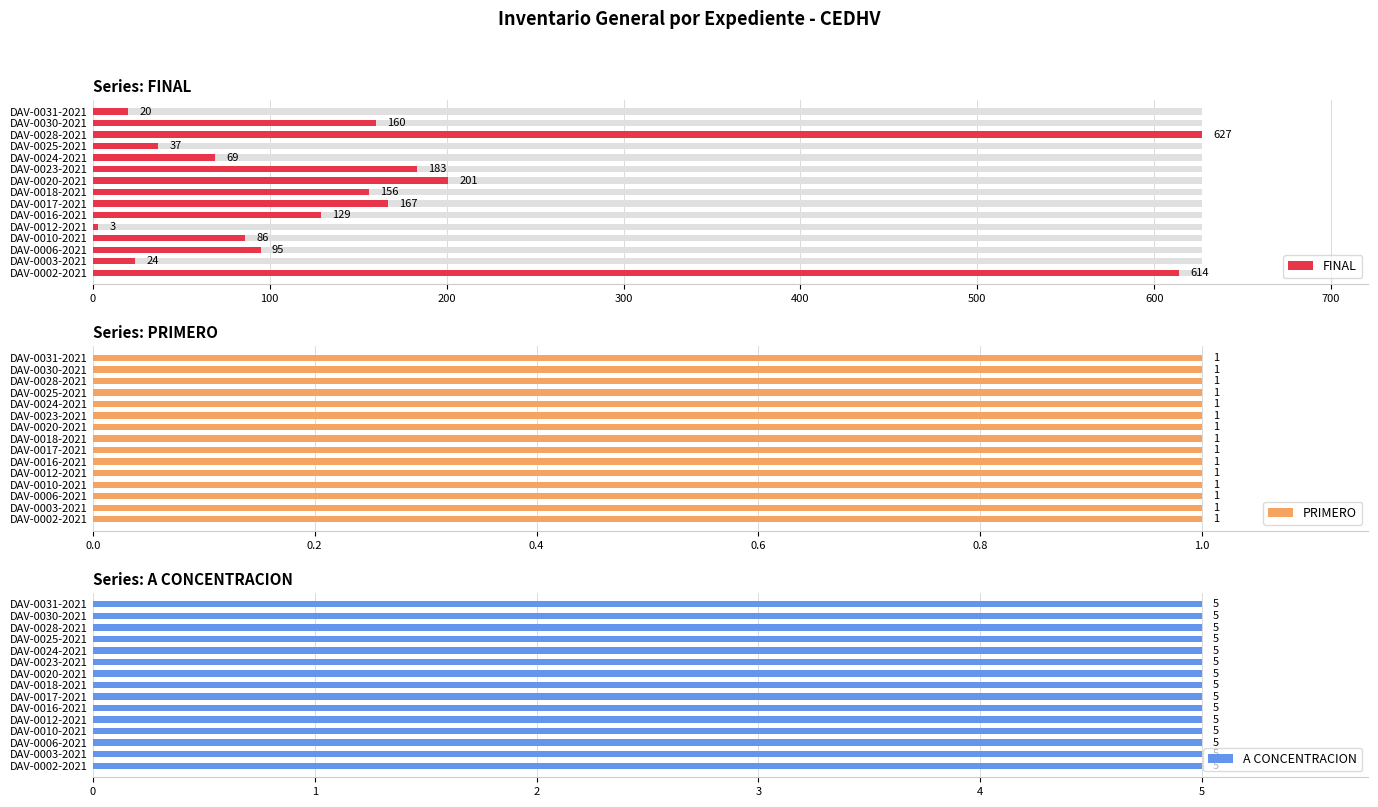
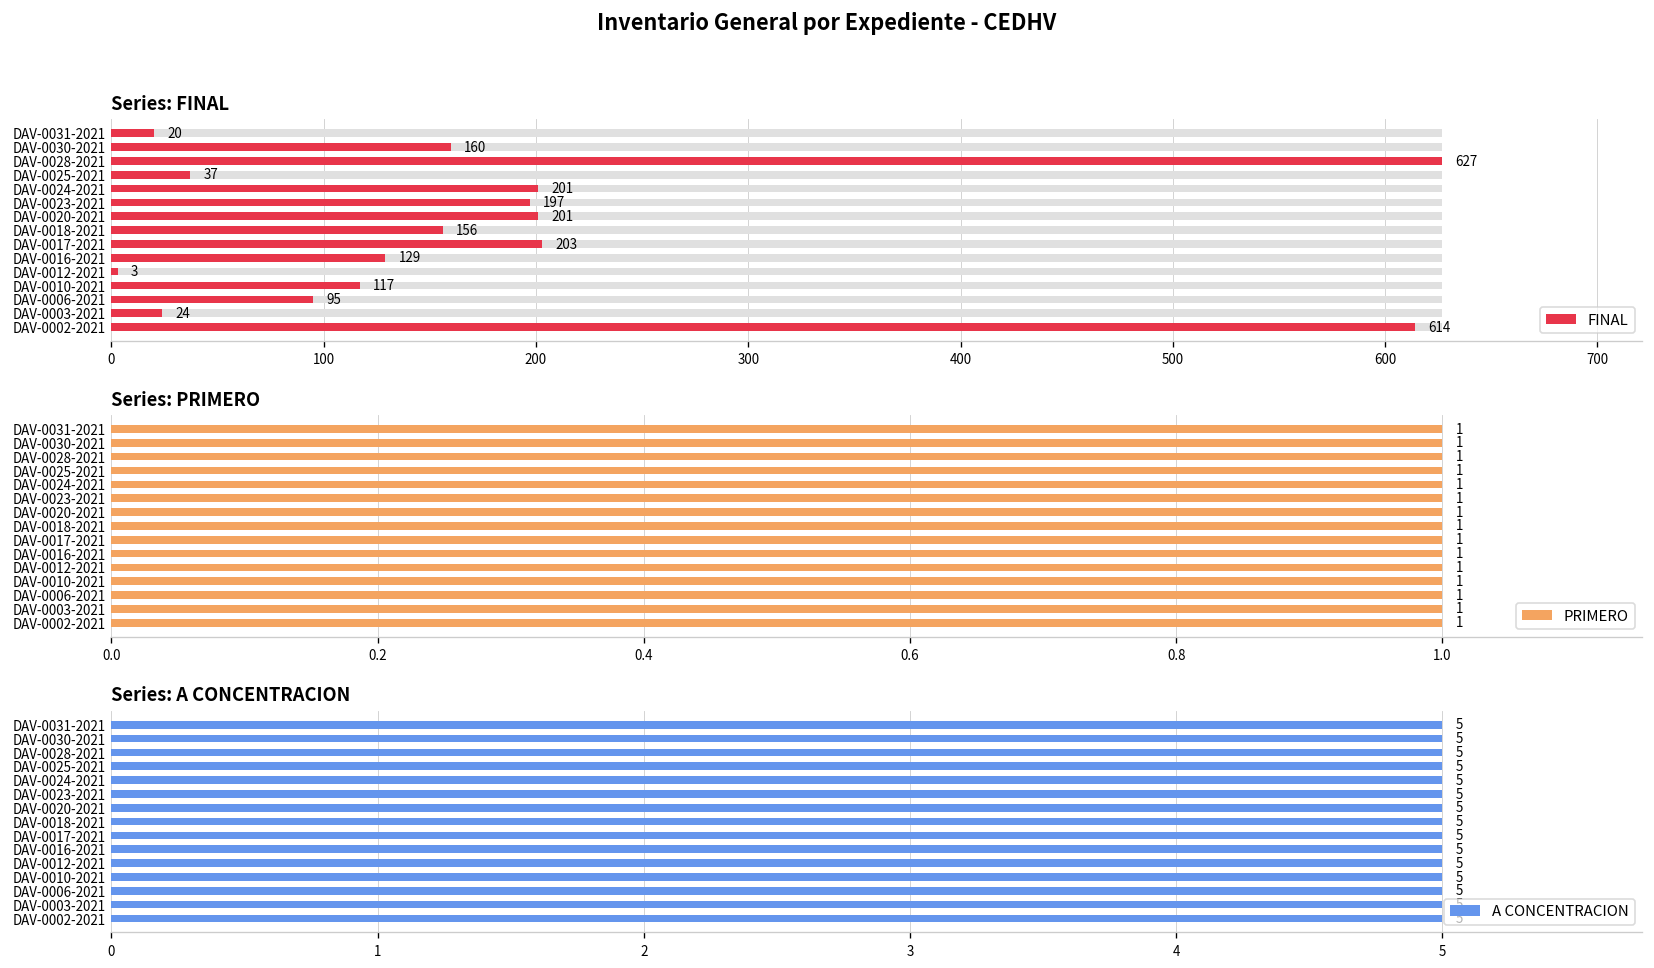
Series: FINAL, FINAL, DAV-0024-2021: 69 -> 201
Series: FINAL, FINAL, DAV-0023-2021: 183 -> 197
Series: FINAL, FINAL, DAV-0017-2021: 167 -> 203
Series: FINAL, FINAL, DAV-0010-2021: 86 -> 117
